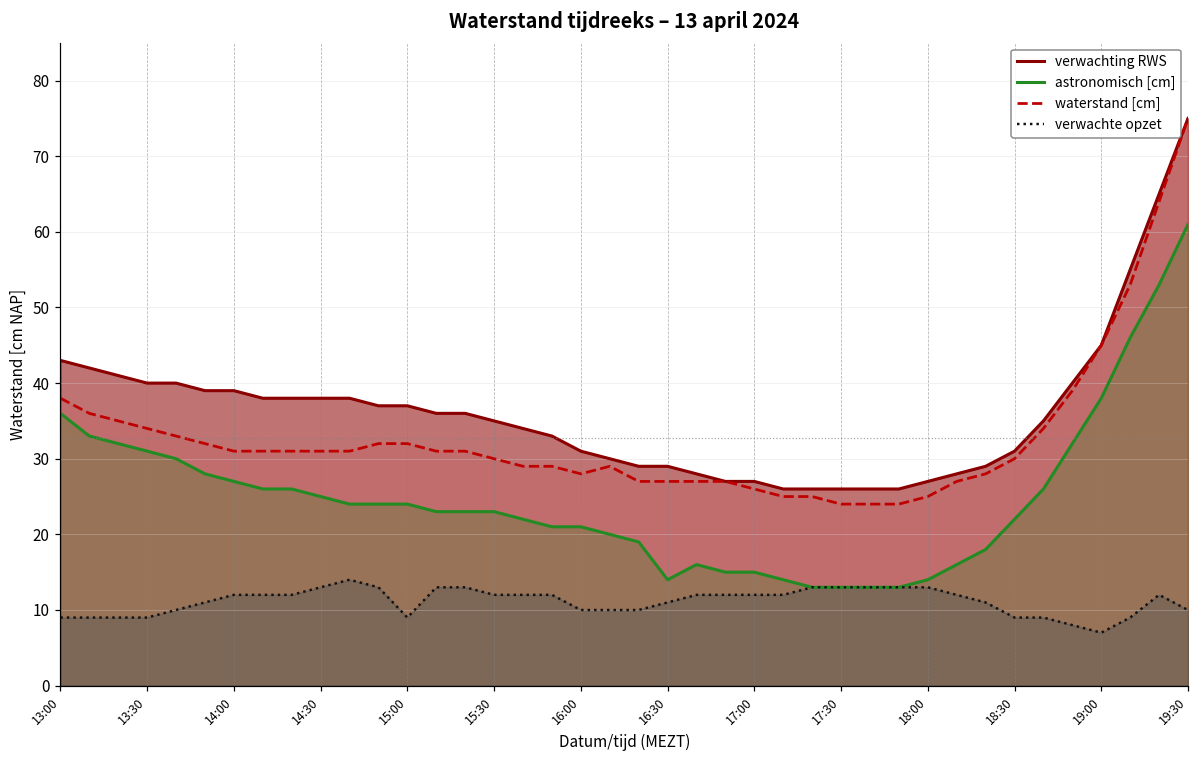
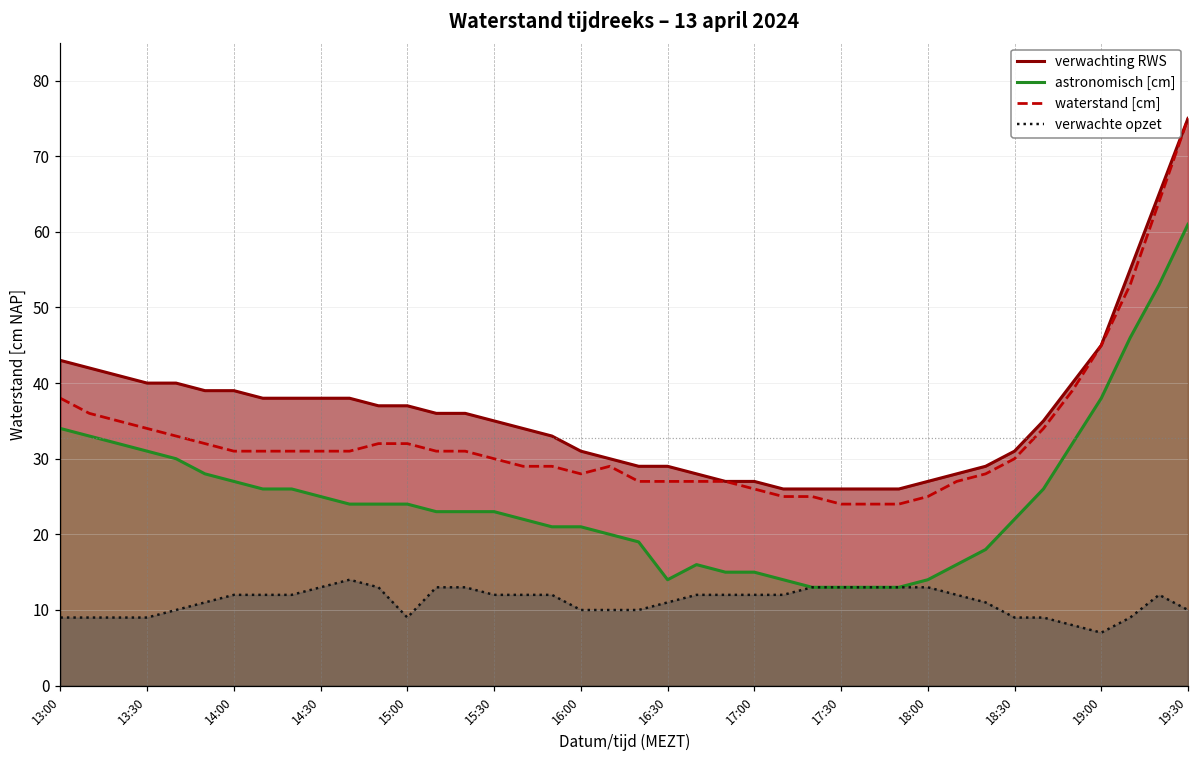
astronomisch [cm], 13:00: 36 -> 34
